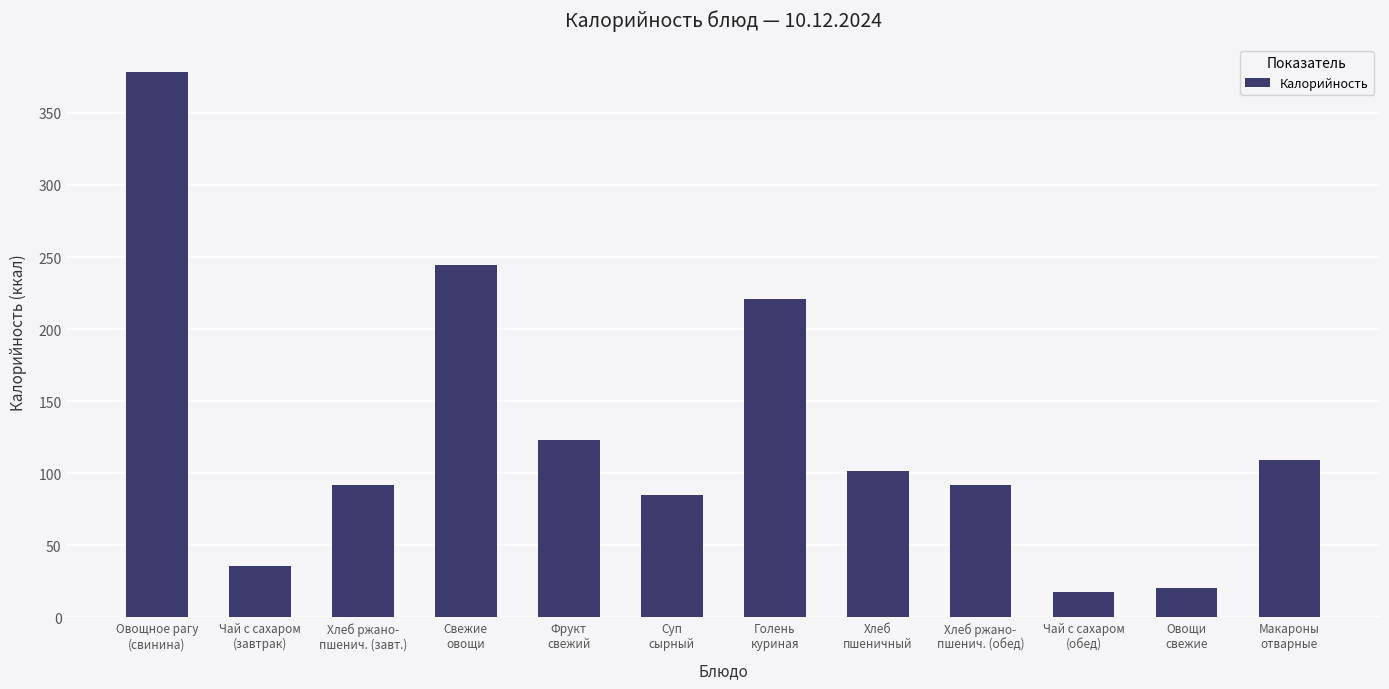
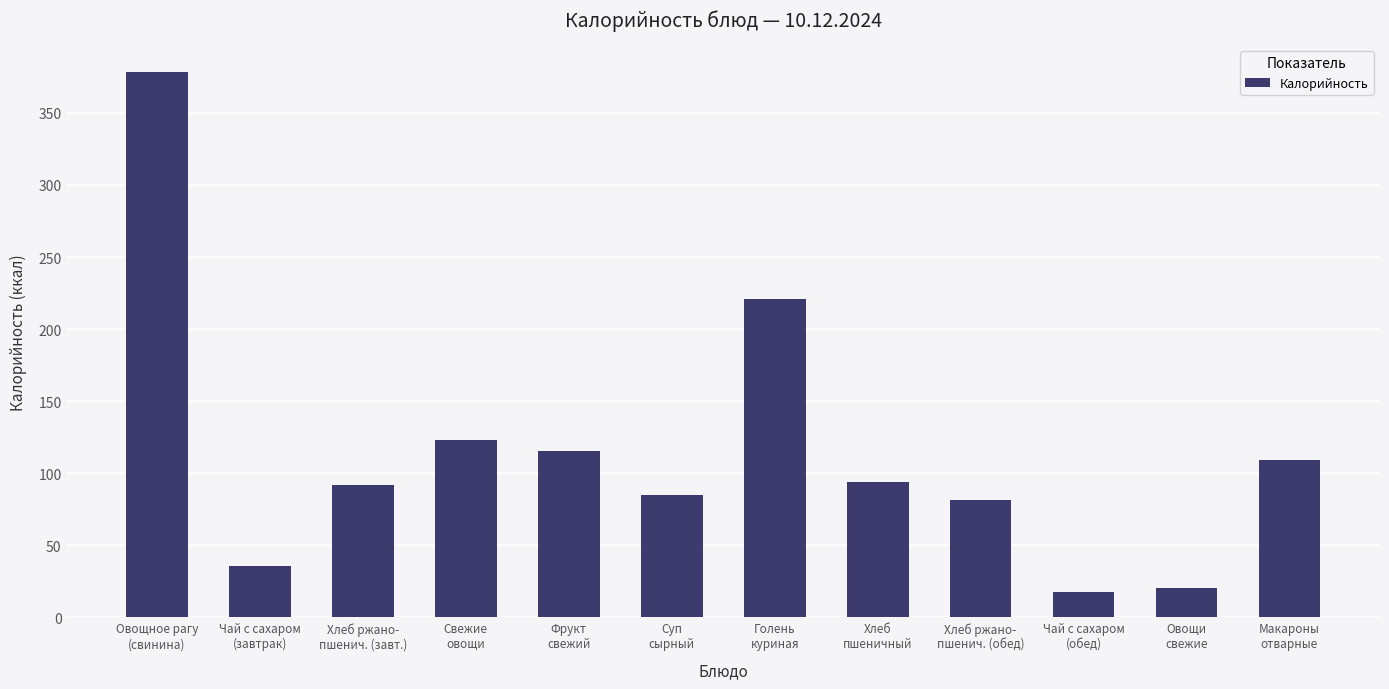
Свежие овощи: 244 -> 123
Фрукт свежий: 123 -> 116
Хлеб пшеничный: 102 -> 94
Хлеб ржано- пшенич. (обед): 92 -> 81
